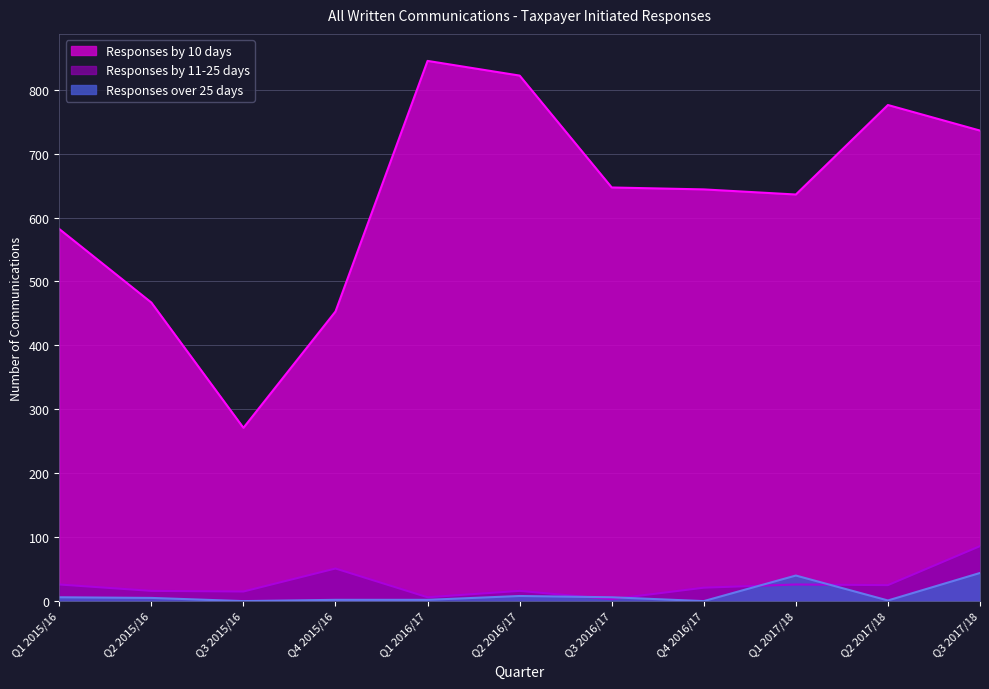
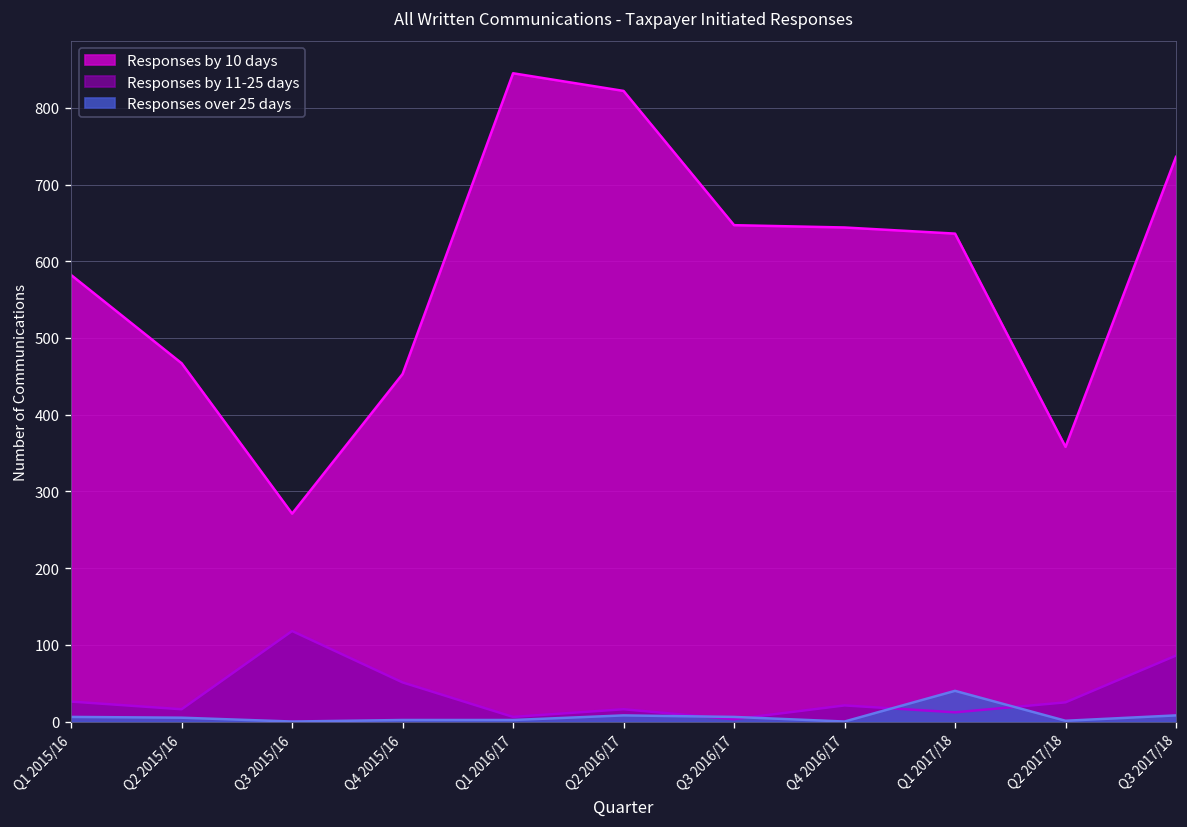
Responses by 11-25 days, Q3 2015/16: 20 -> 120
Responses by 11-25 days, Q1 2017/18: 30 -> 10
Responses by 10 days, Q2 2017/18: 780 -> 360
Responses over 25 days, Q3 2017/18: 40 -> 10
